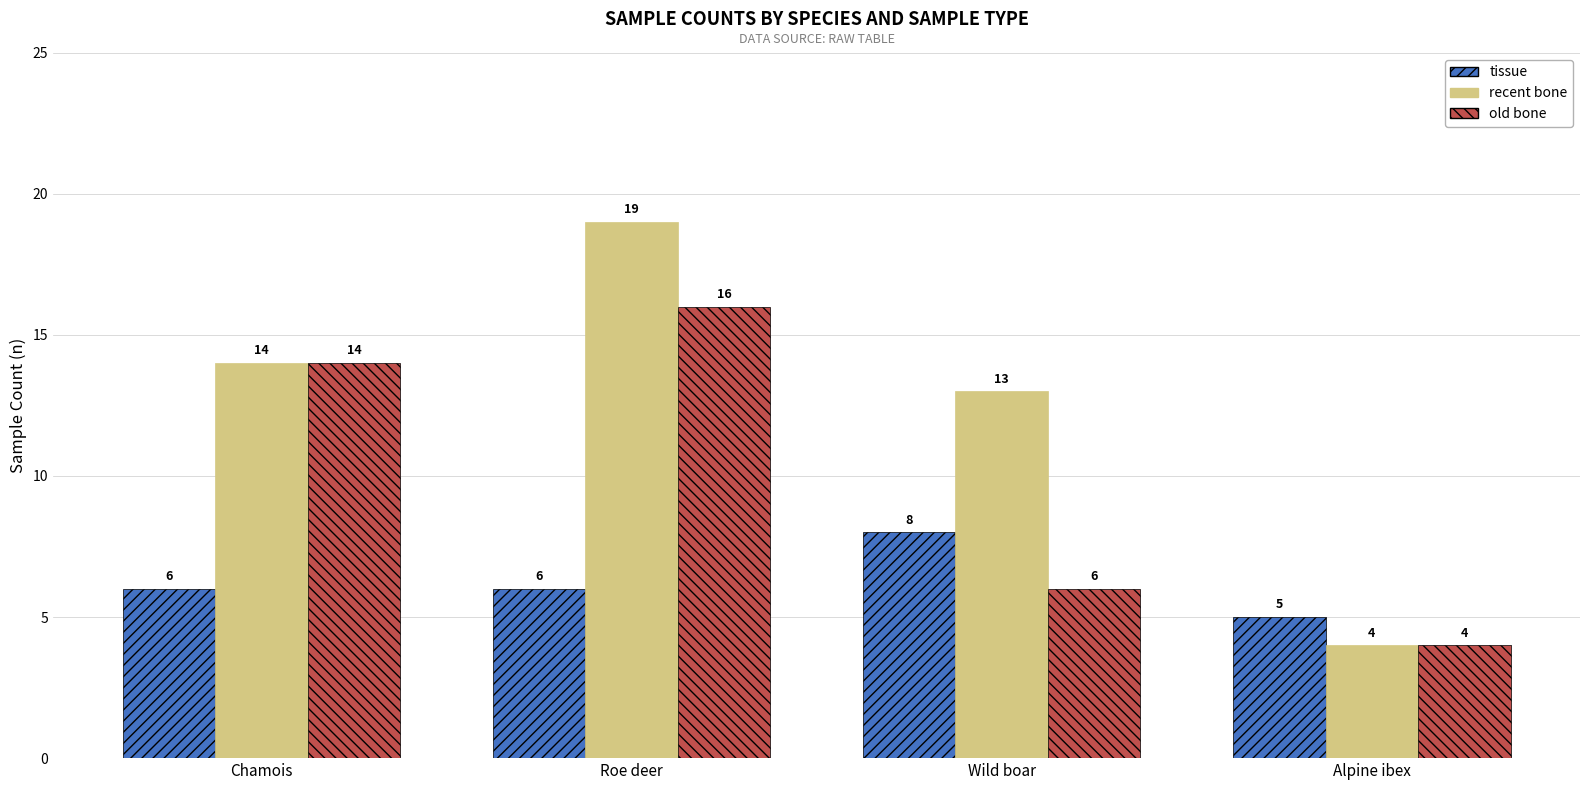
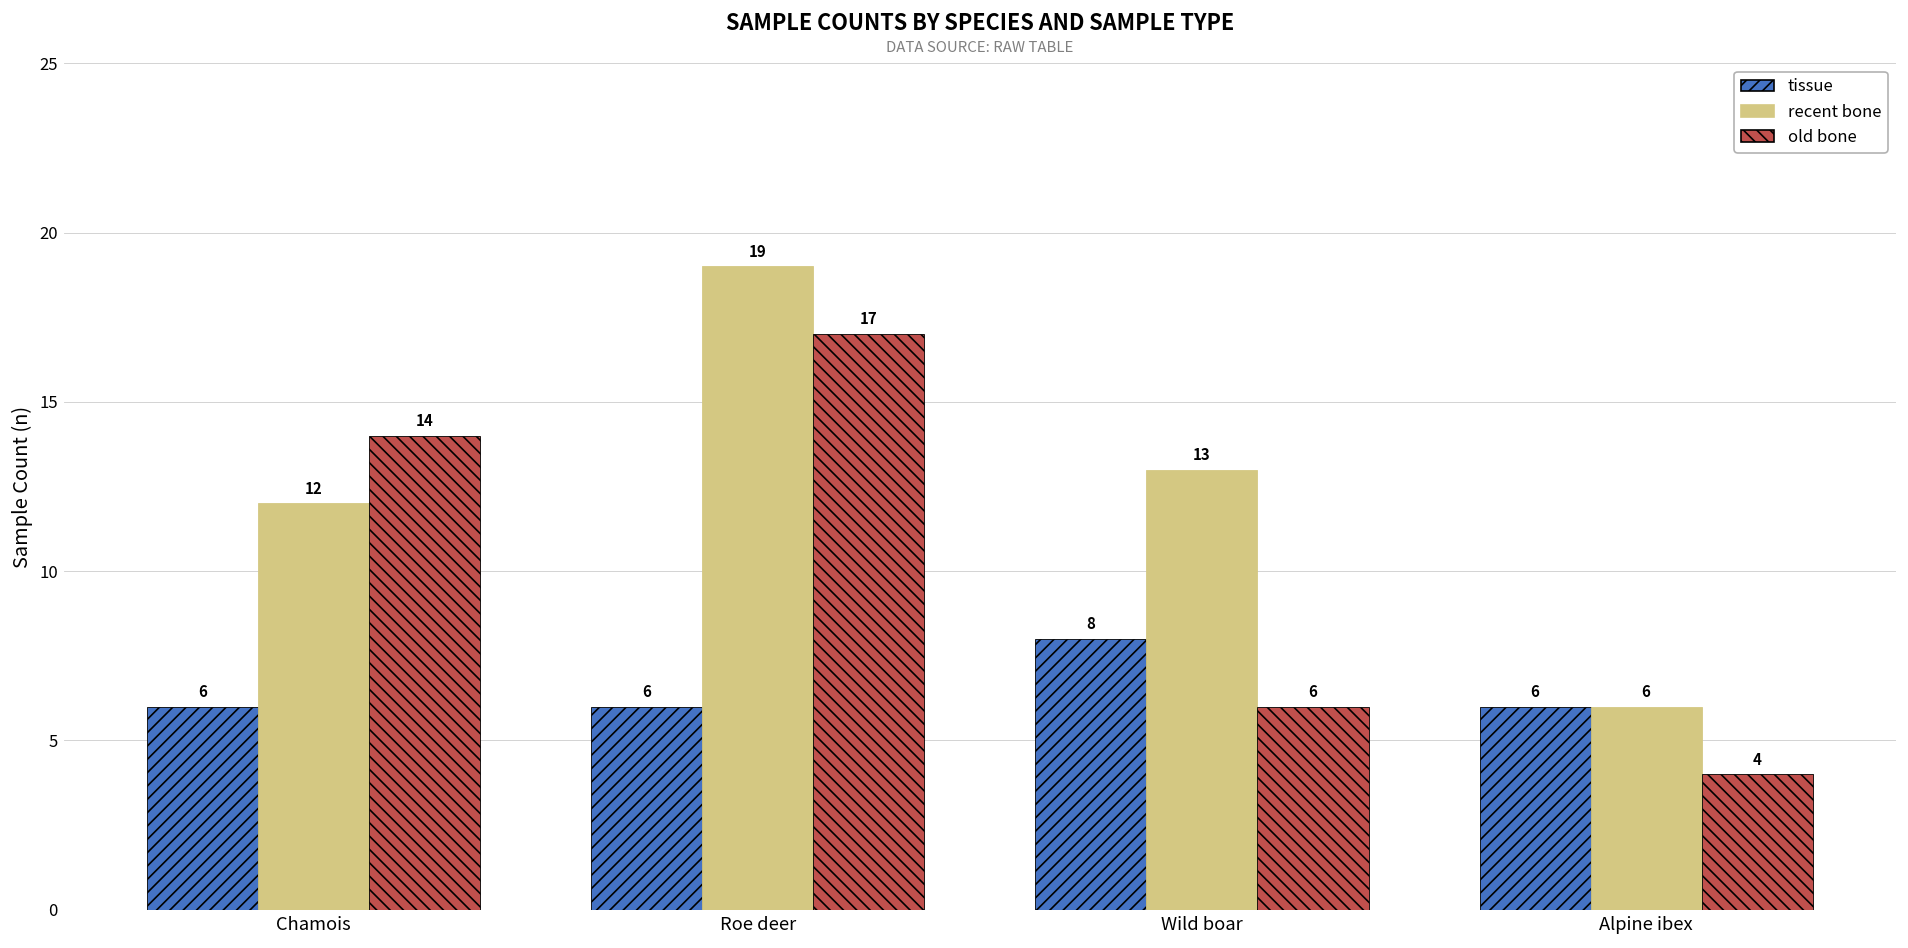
recent bone, Chamois: 14 -> 12
old bone, Roe deer: 16 -> 17
tissue, Alpine ibex: 5 -> 6
recent bone, Alpine ibex: 4 -> 6
